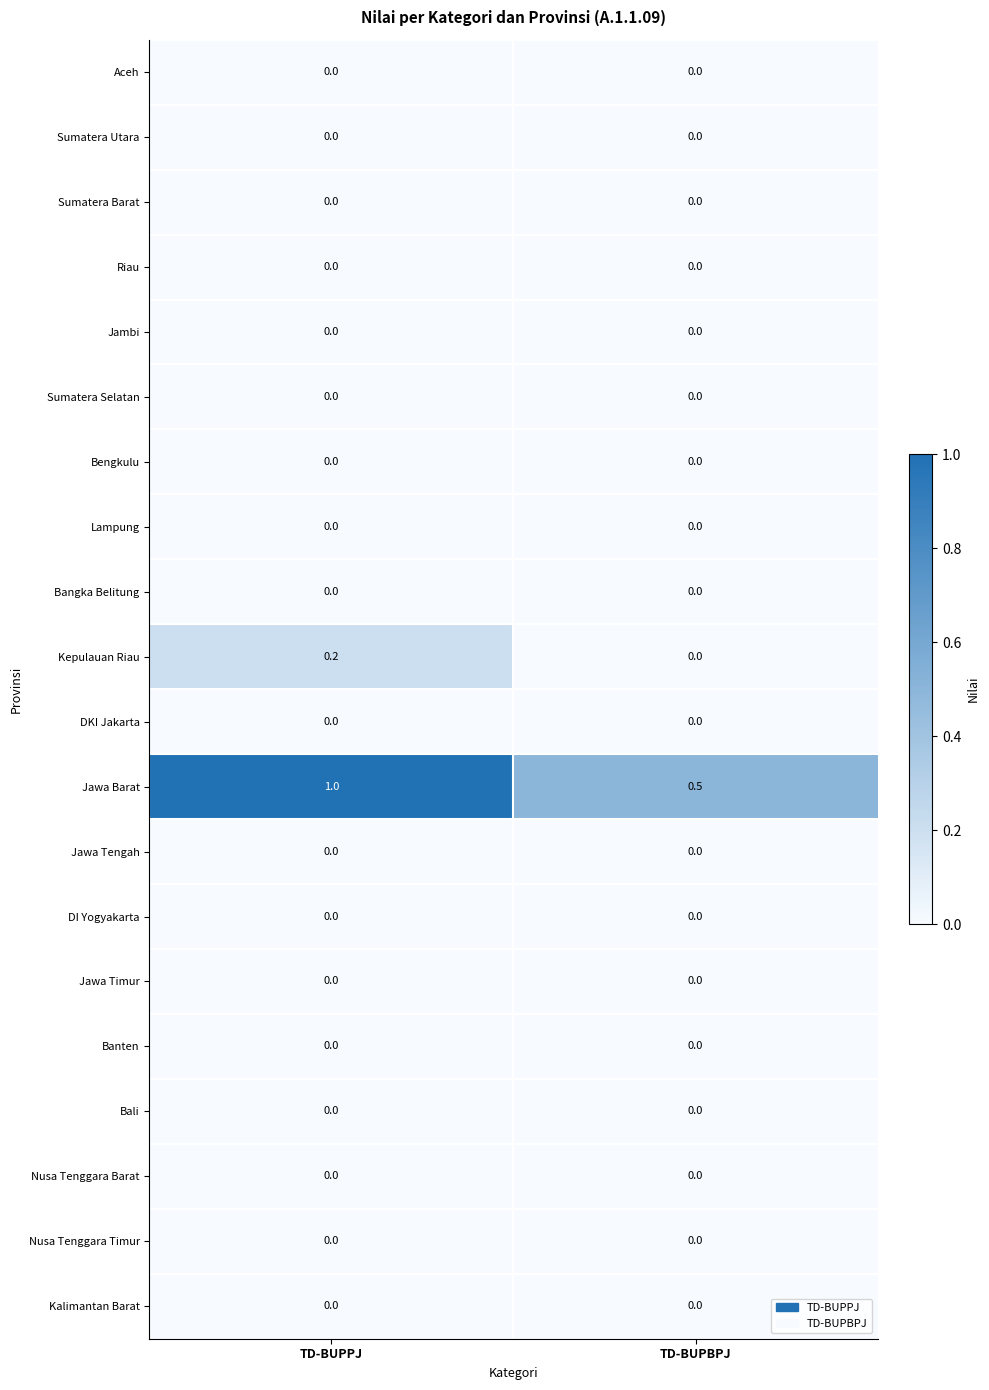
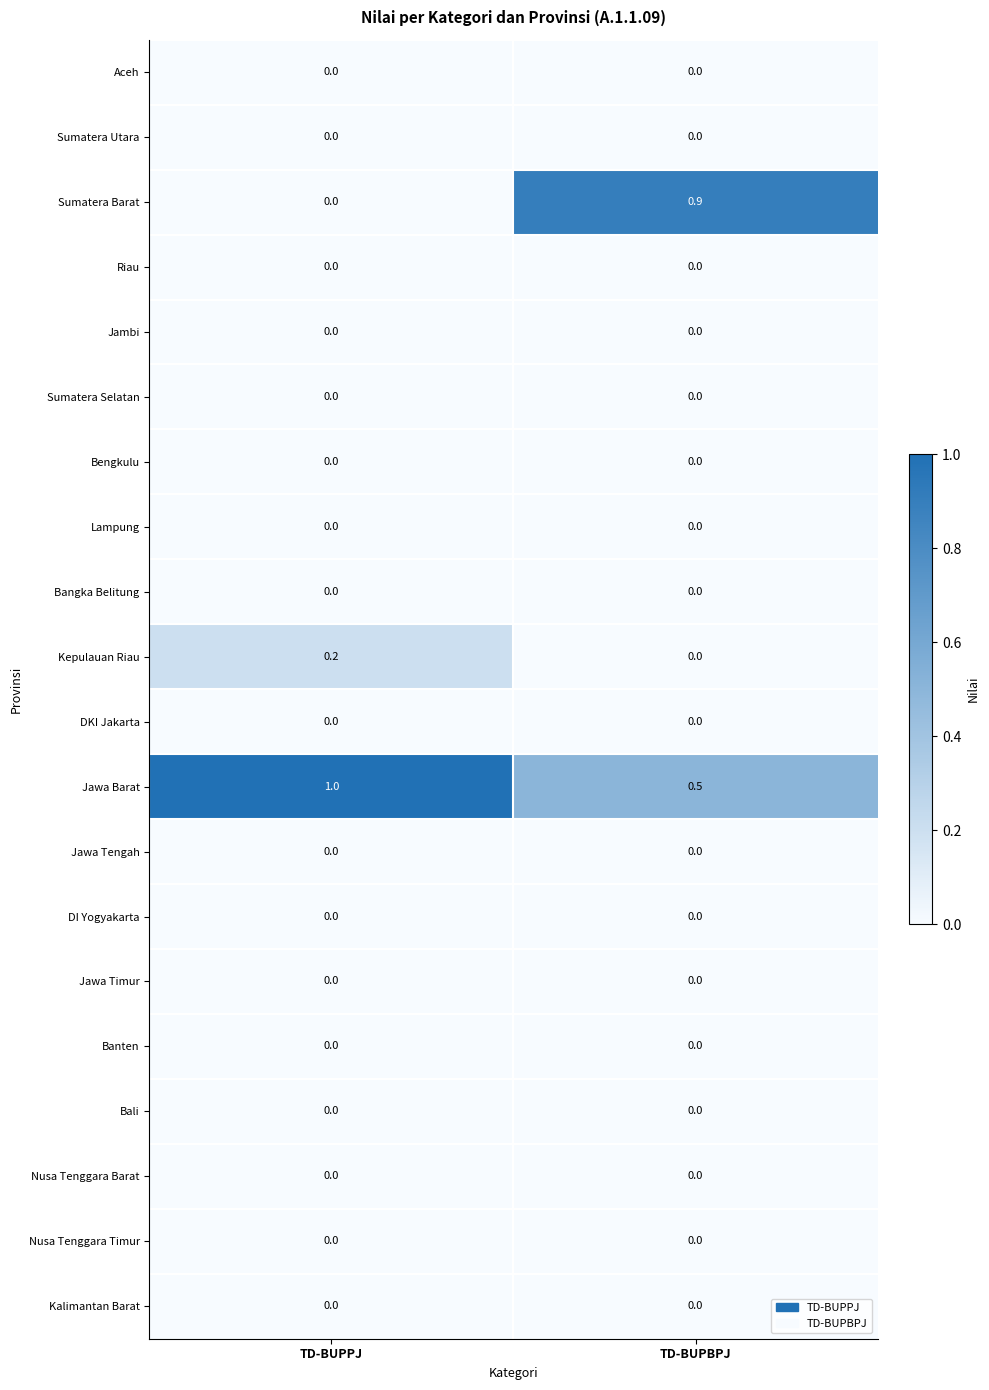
Sumatera Barat, TD-BUPBPJ: 0.0 -> 0.9
